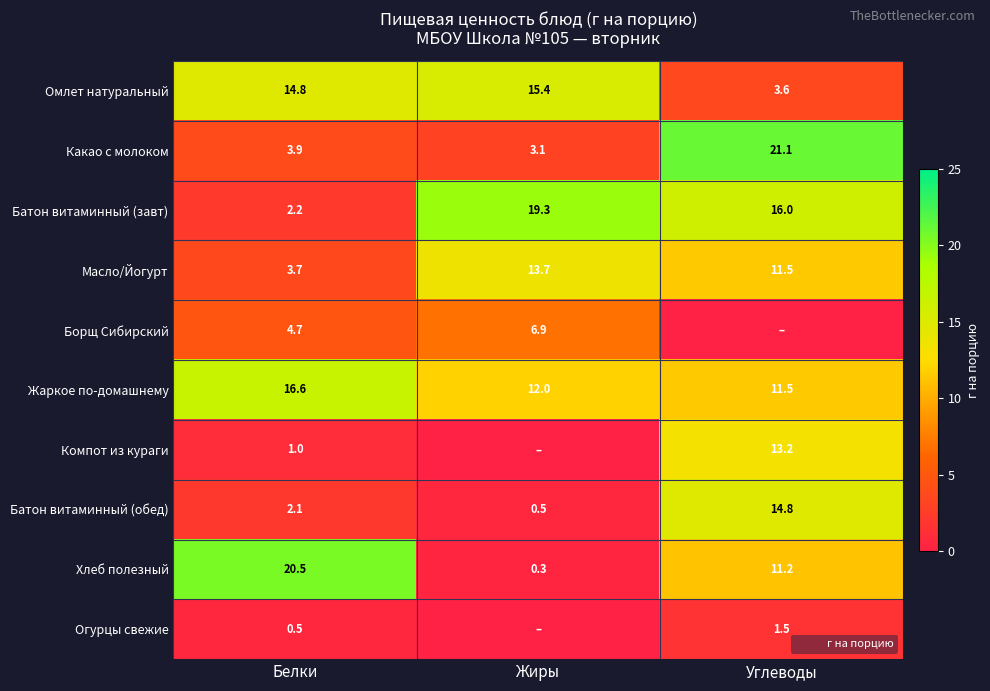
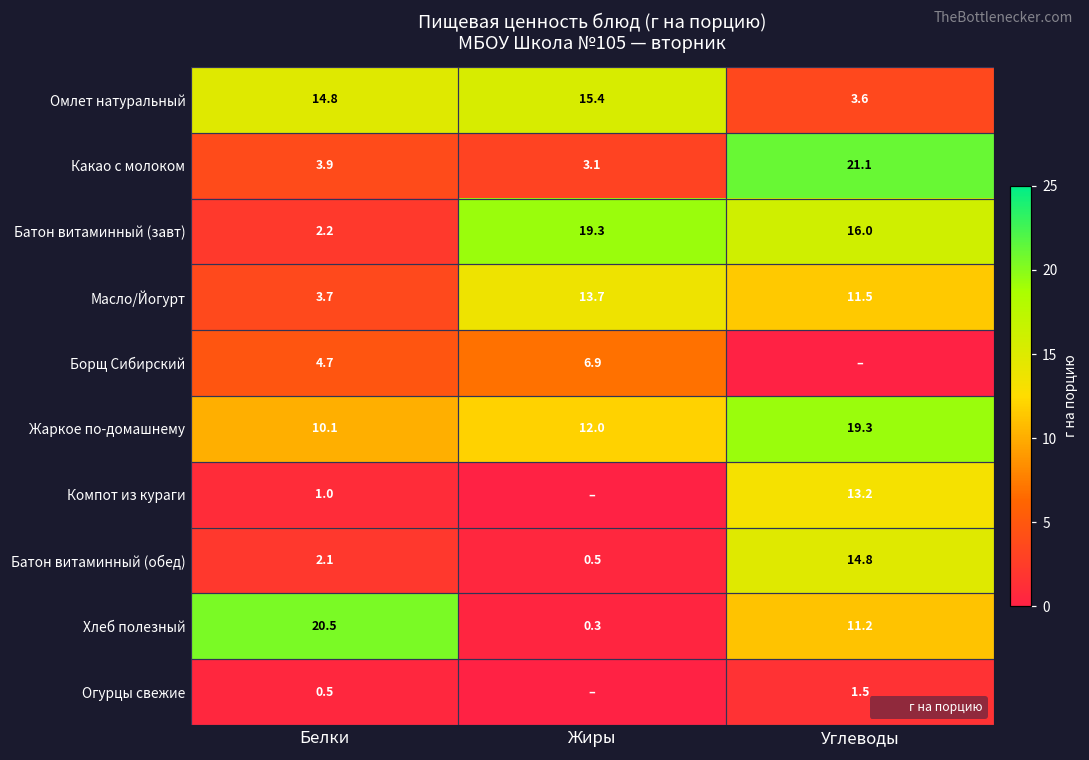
Жаркое по-домашнему, Белки: 16.6 -> 10.1
Жаркое по-домашнему, Углеводы: 11.5 -> 19.3
